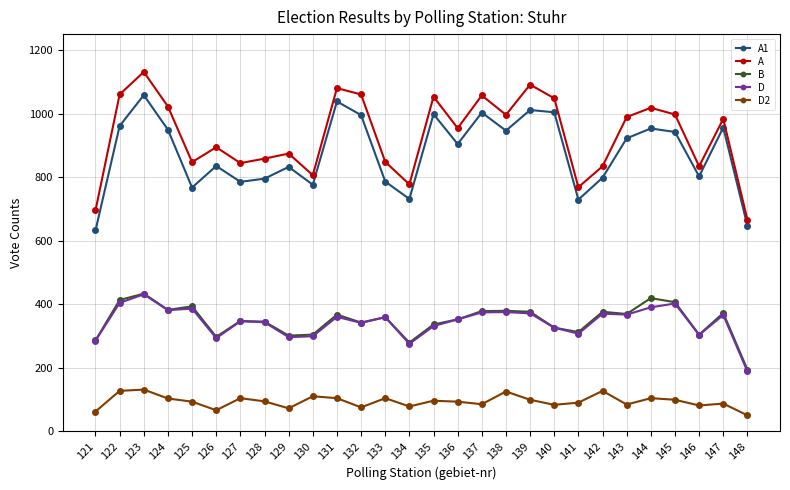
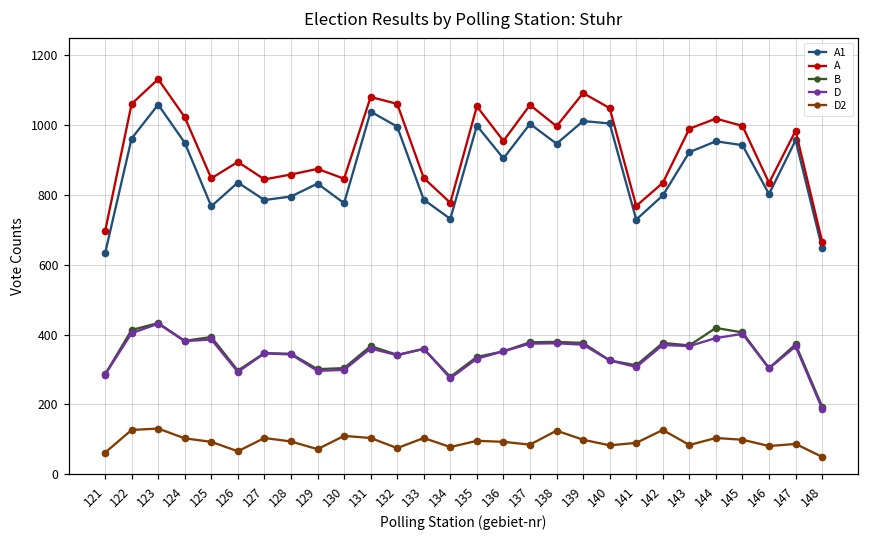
A, 130: 810 -> 850
